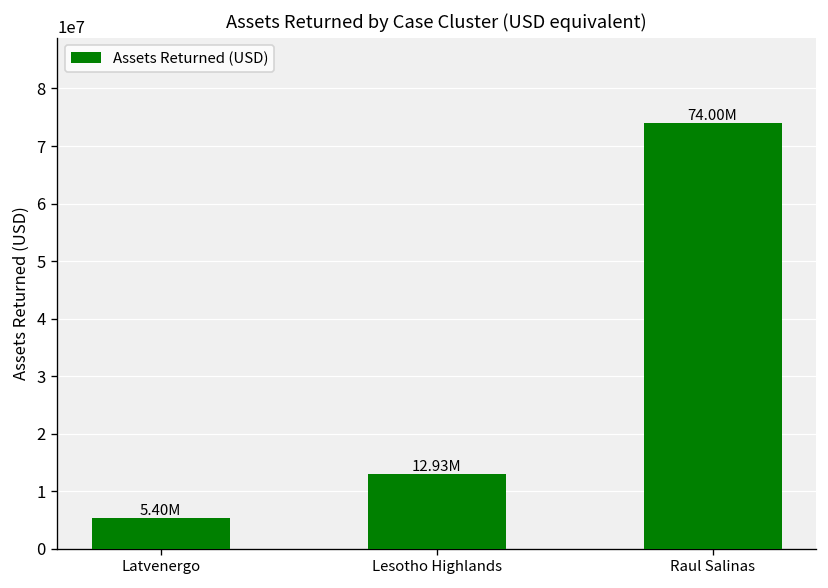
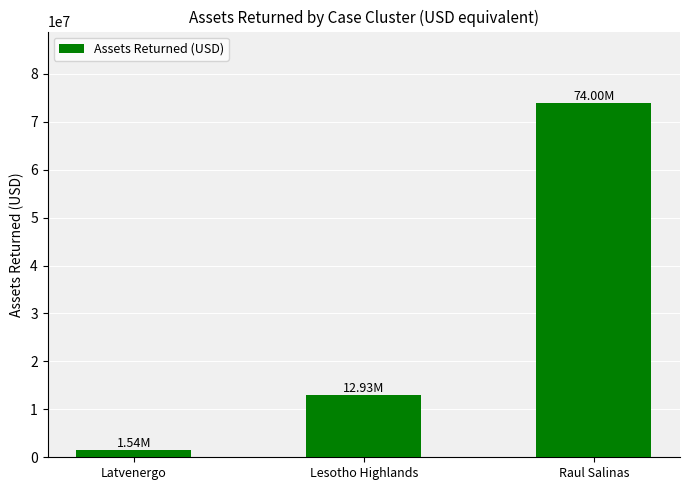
Latvenergo: 5.40M -> 1.54M
